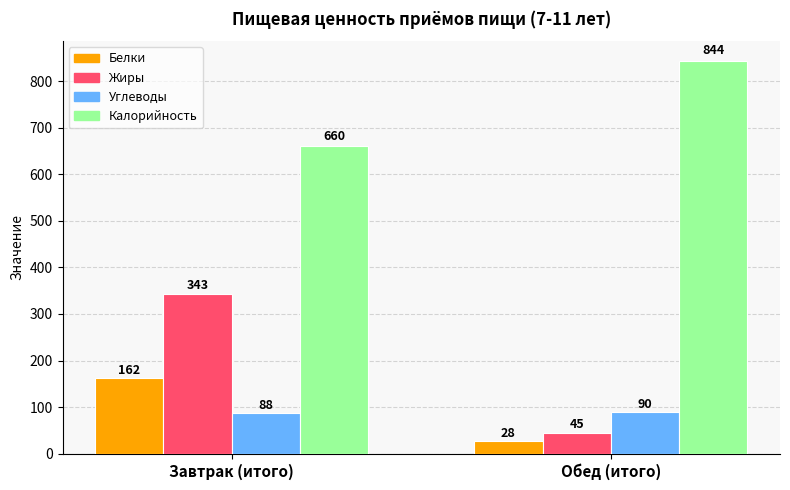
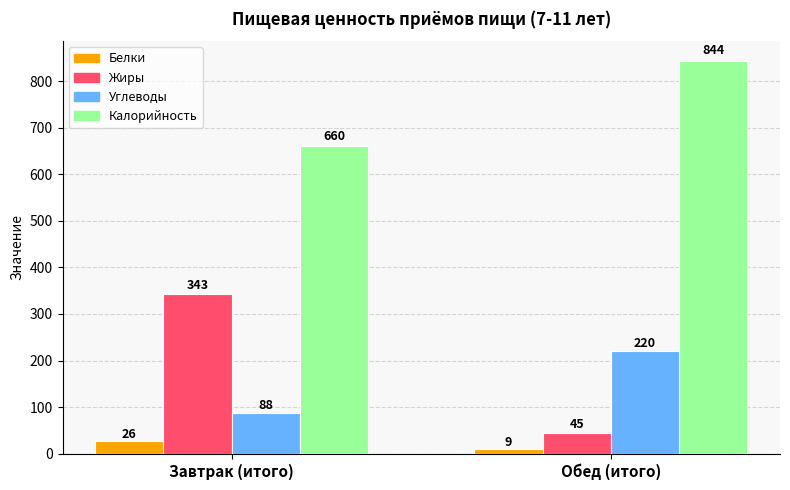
Белки, Завтрак (итого): 162 -> 26
Белки, Обед (итого): 28 -> 9
Углеводы, Обед (итого): 90 -> 220
